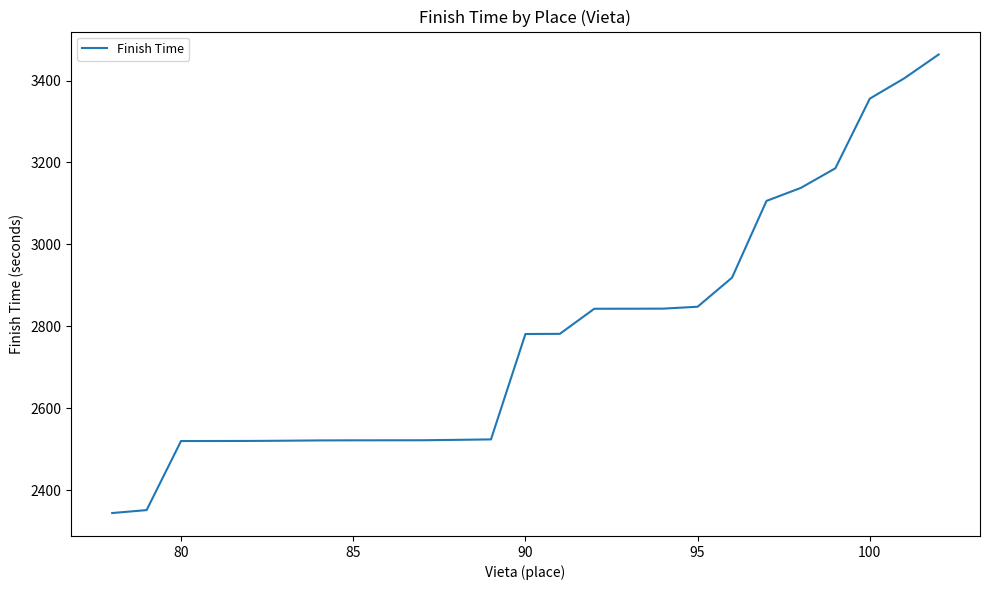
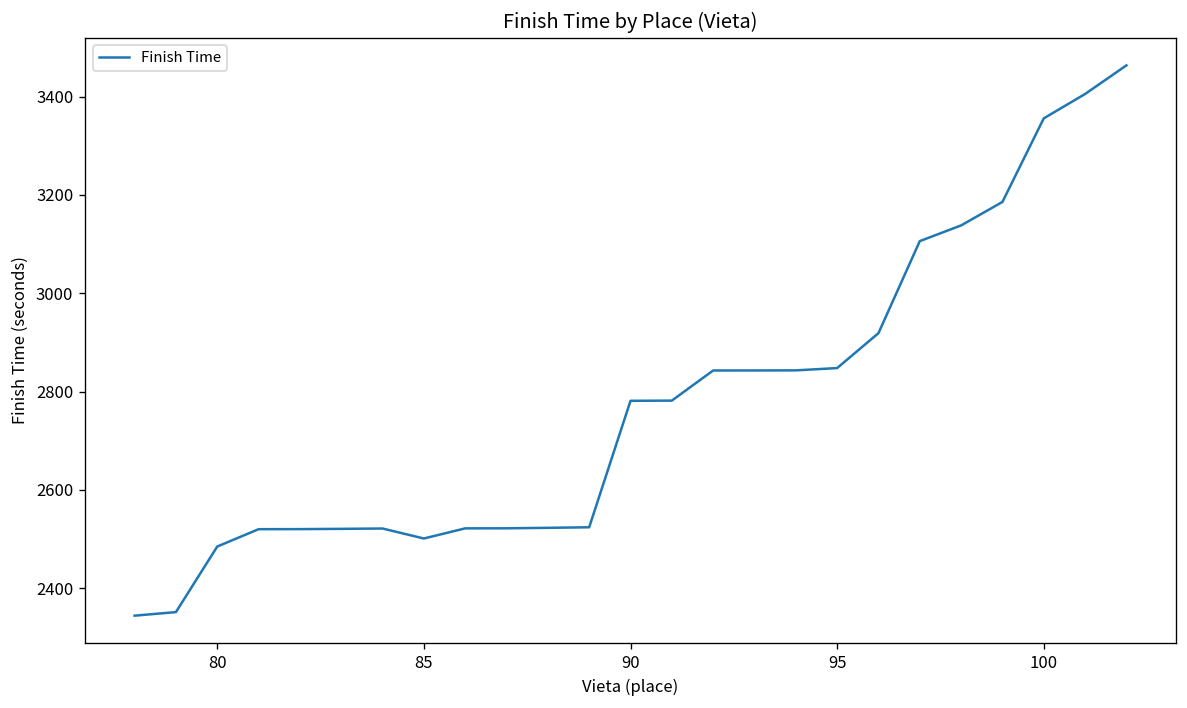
80: 2520 -> 2480
85: 2520 -> 2500
